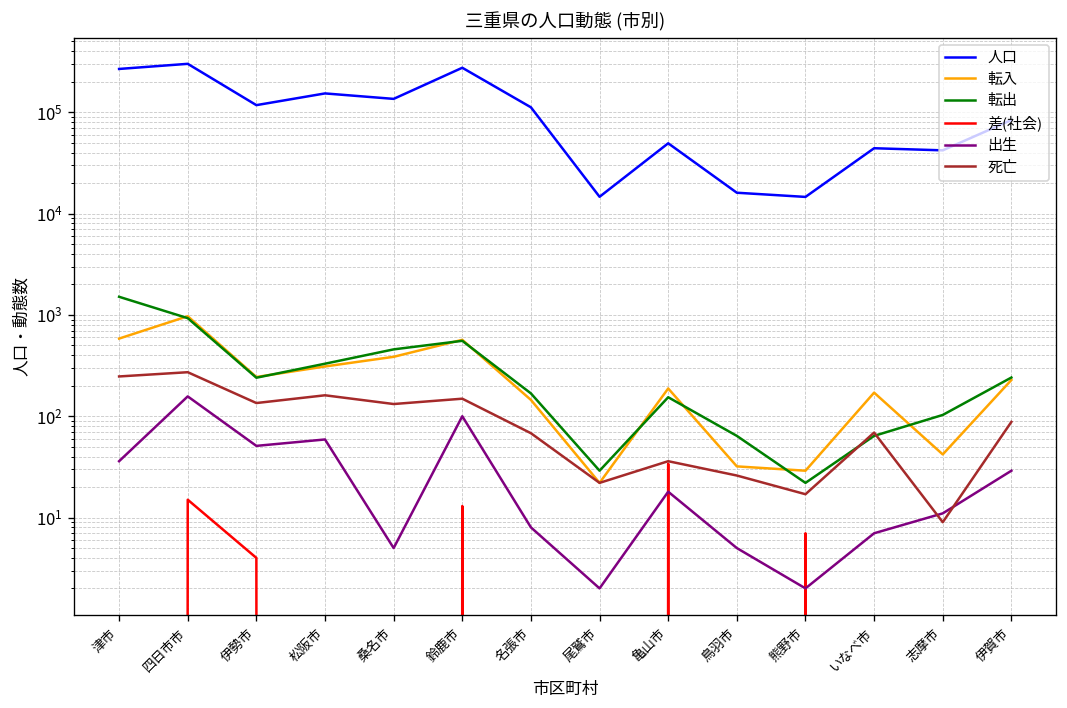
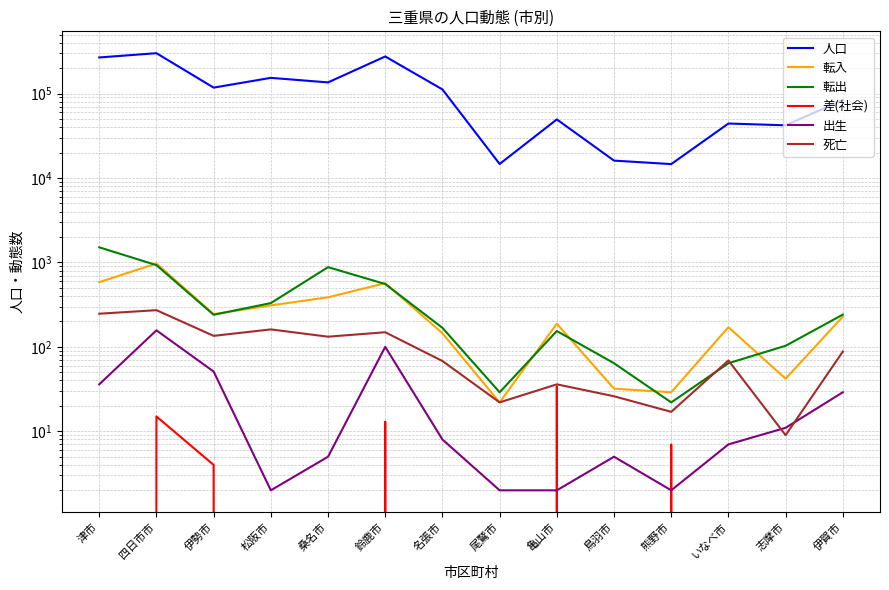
出生, 松阪市: 60 -> 2
転出, 桑名市: 500 -> 900
出生, 亀山市: 18 -> 2
